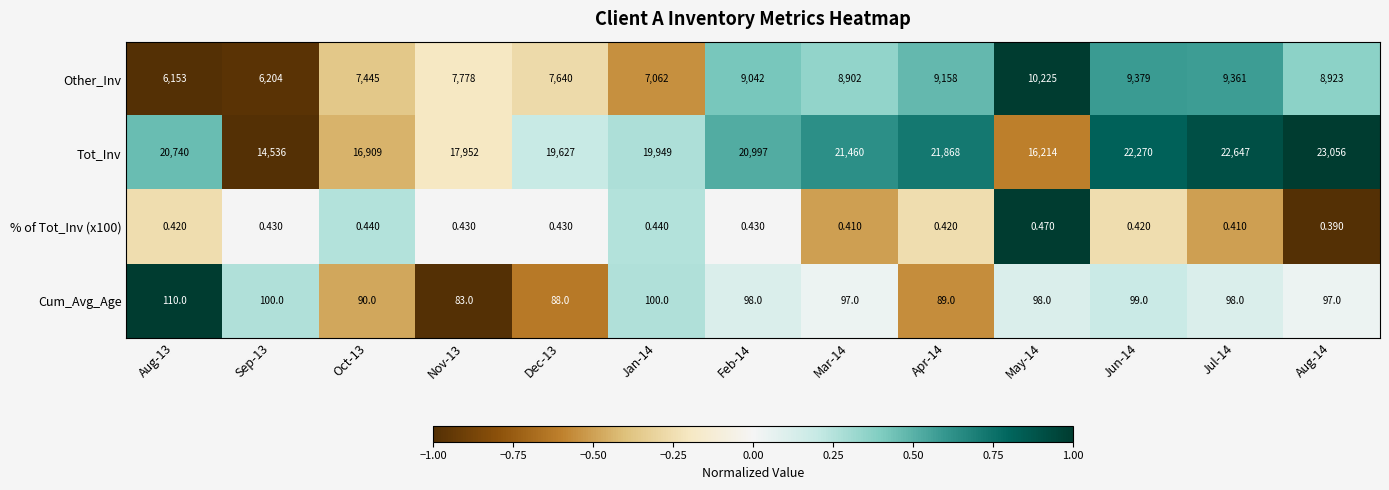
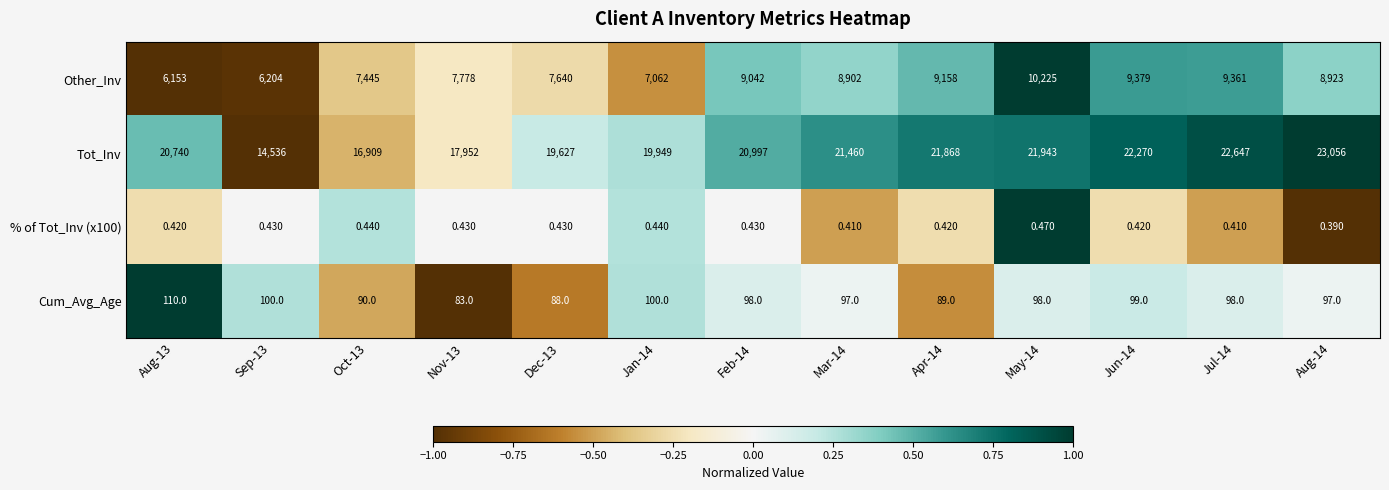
Tot_Inv, May-14: 16,214 -> 21,943
